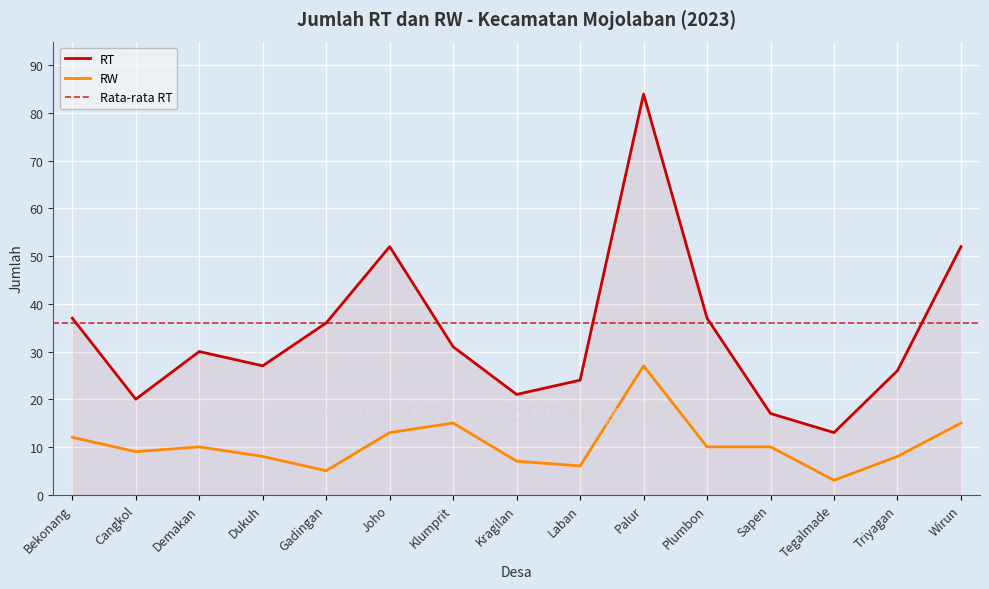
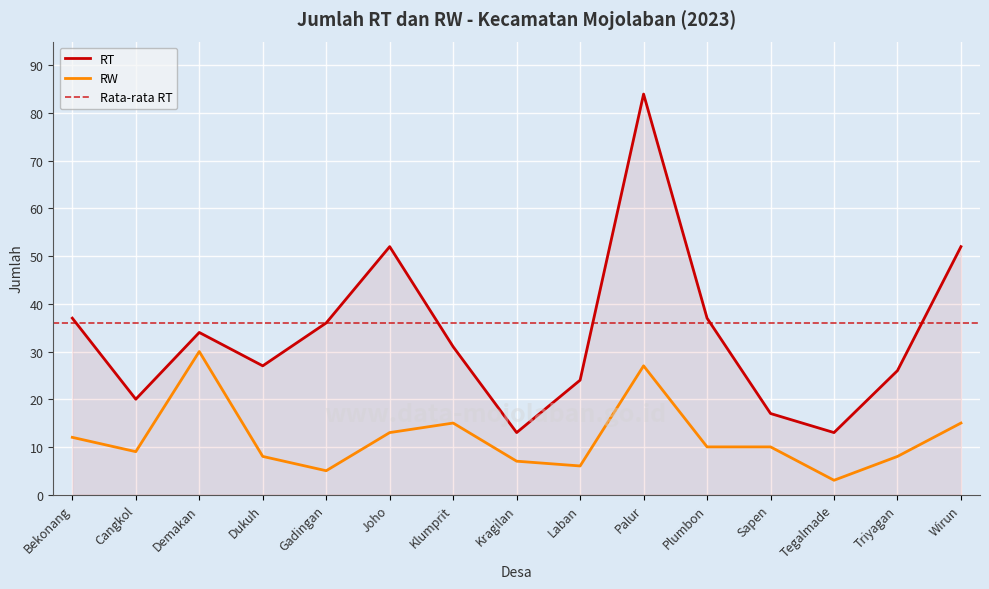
RT, Demakan: 30 -> 34
RW, Demakan: 10 -> 30
RT, Kragilan: 21 -> 13
